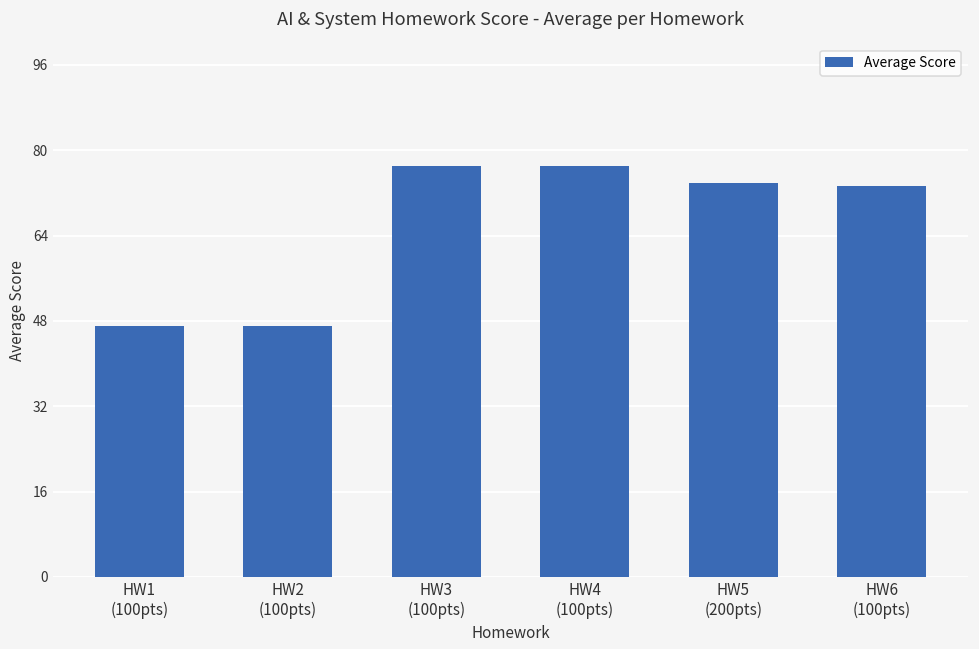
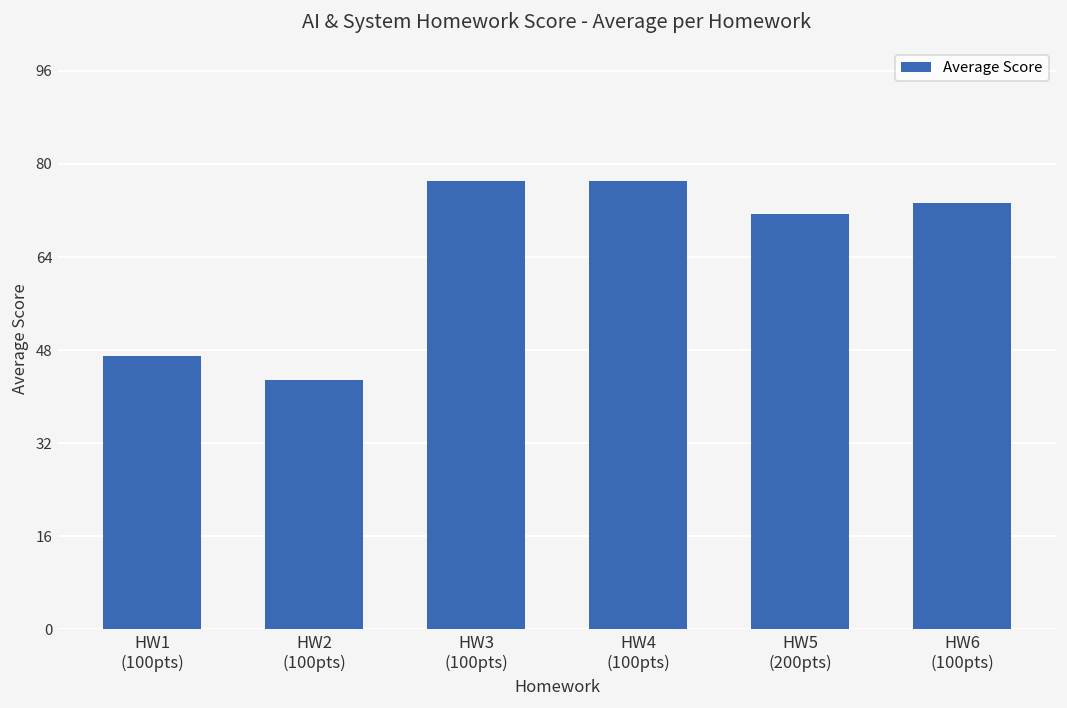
HW2 (100pts): 47 -> 43
HW5 (200pts): 74 -> 71
